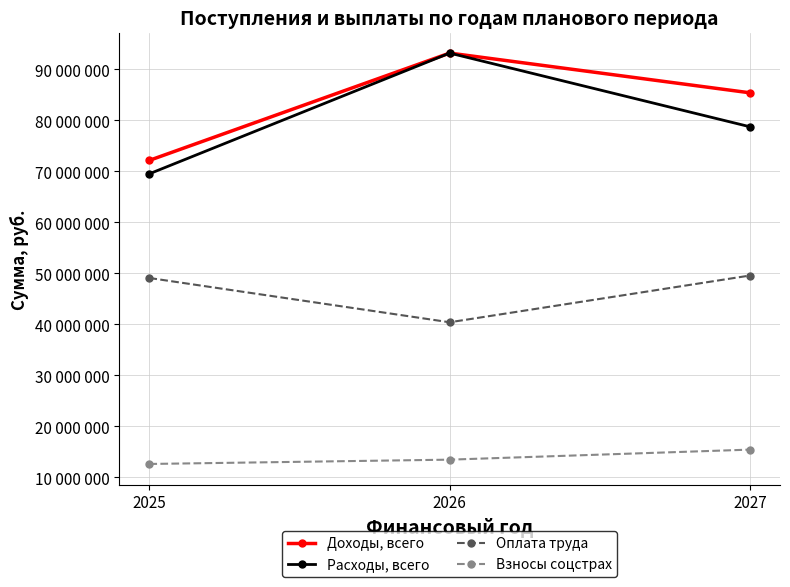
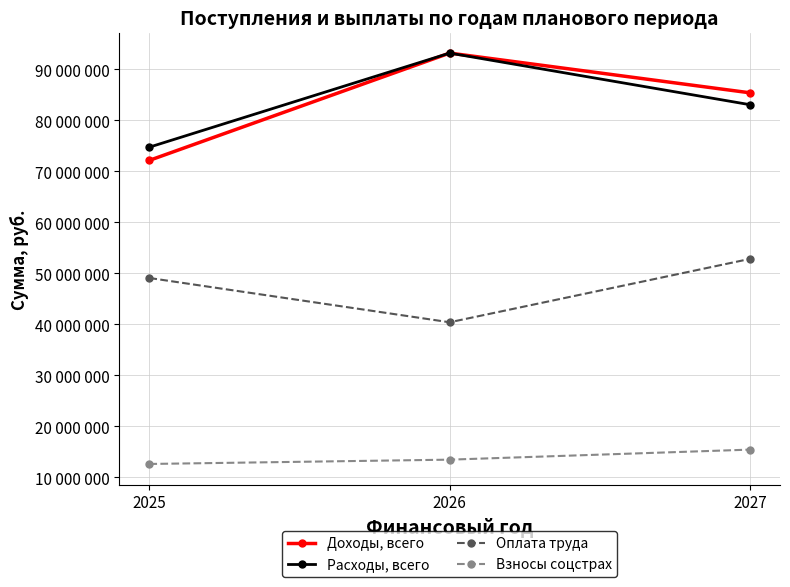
Расходы, всего, 2025: 70000000 -> 75000000
Расходы, всего, 2027: 79000000 -> 83000000
Оплата труда, 2027: 50000000 -> 53000000
